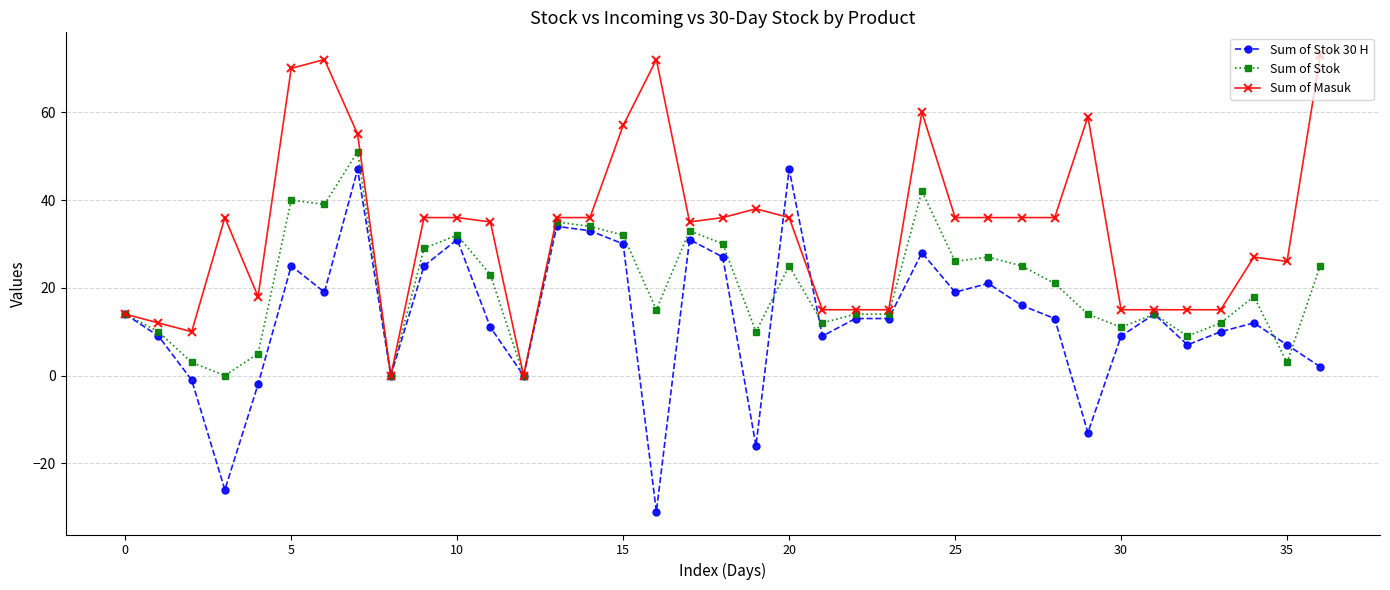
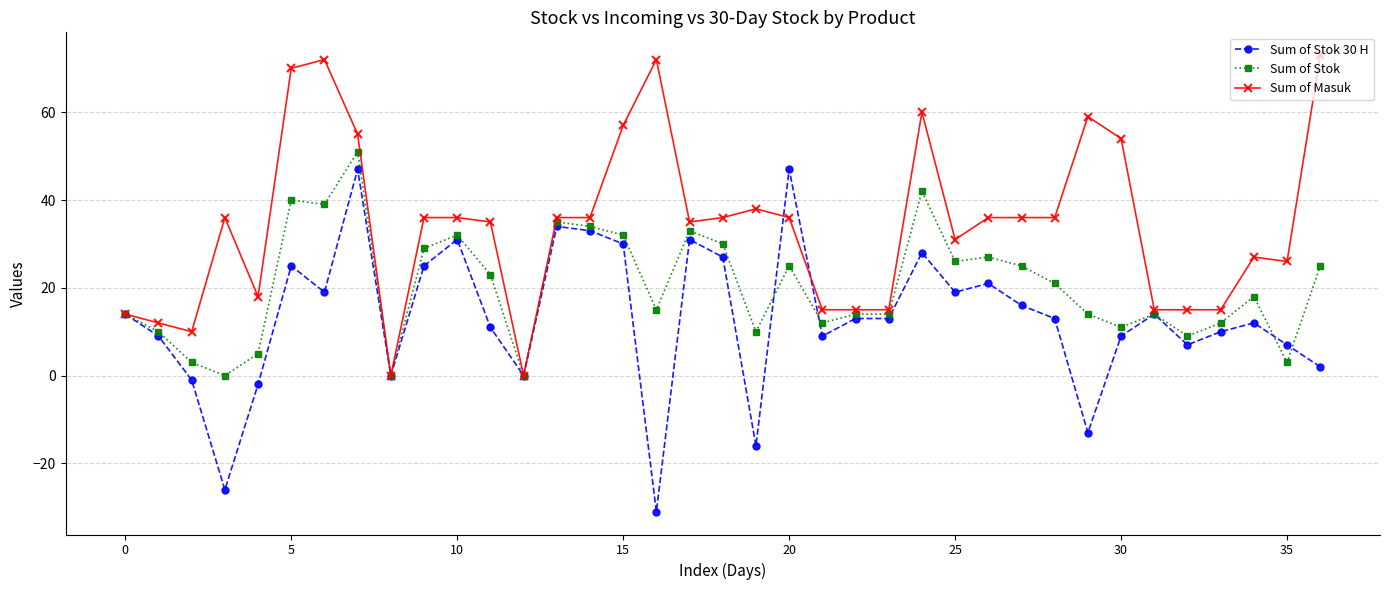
Sum of Masuk, 25: 36 -> 31
Sum of Masuk, 30: 15 -> 54
